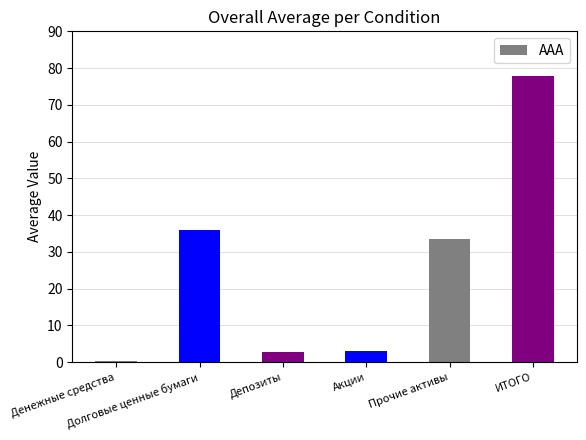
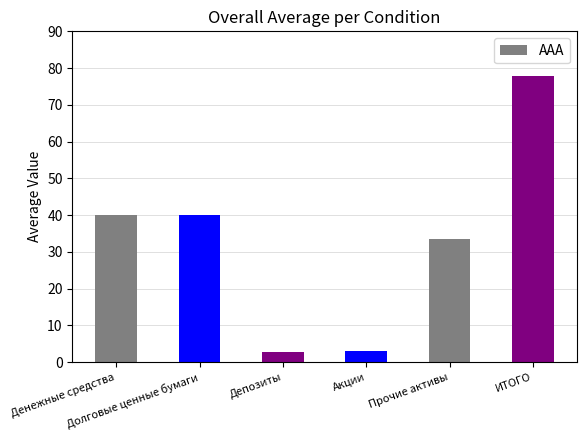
Денежные средства: 0 -> 40
Долговые ценные бумаги: 36 -> 40
